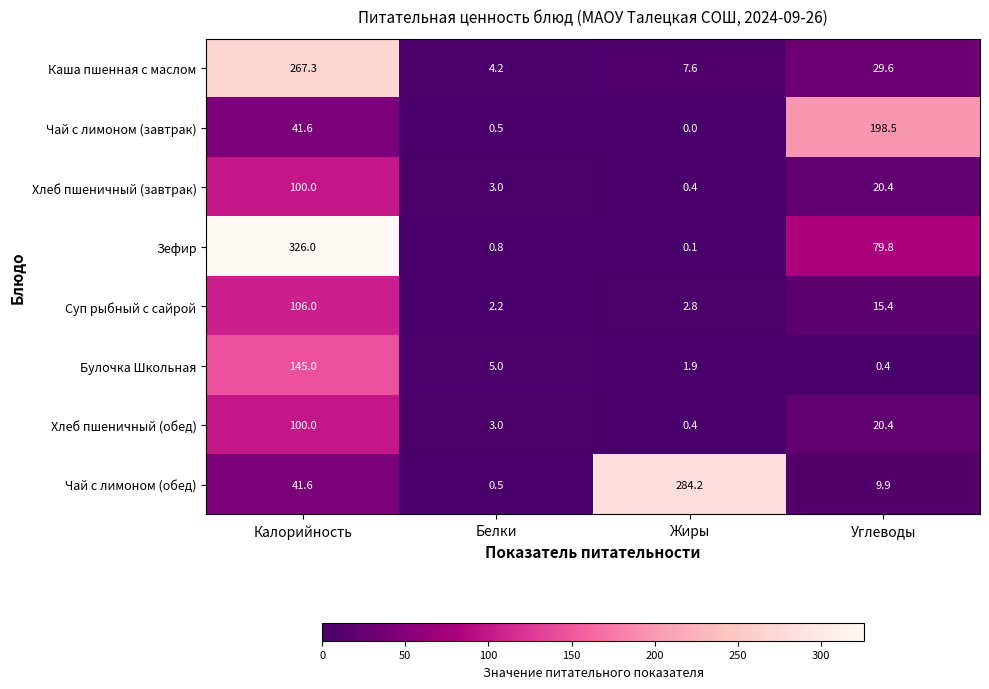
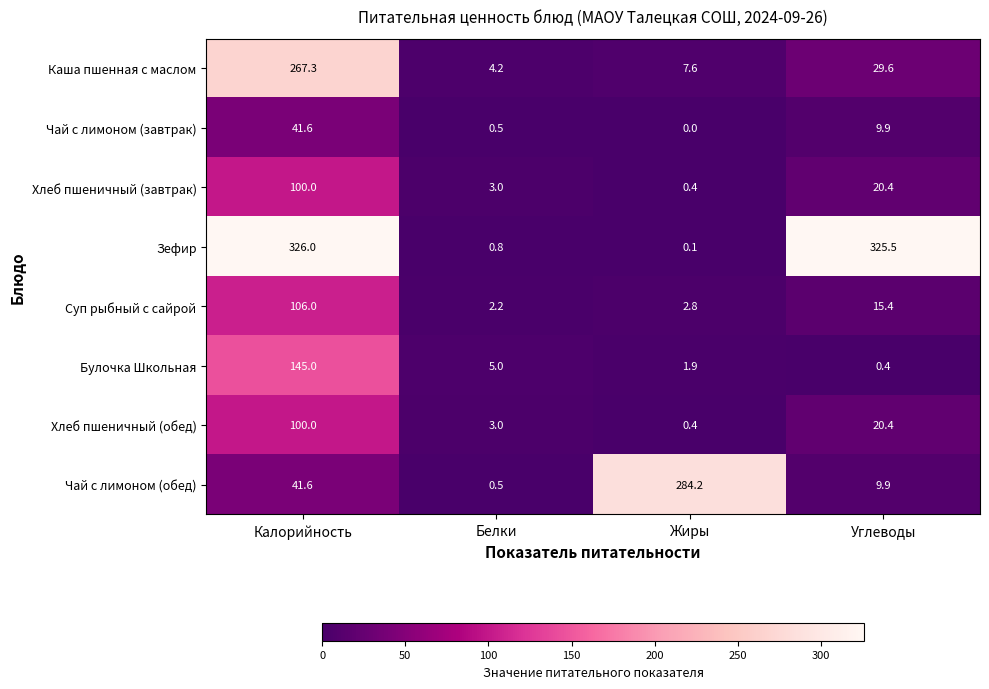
Чай с лимоном (завтрак), Углеводы: 198.5 -> 9.9
Зефир, Углеводы: 79.8 -> 325.5
